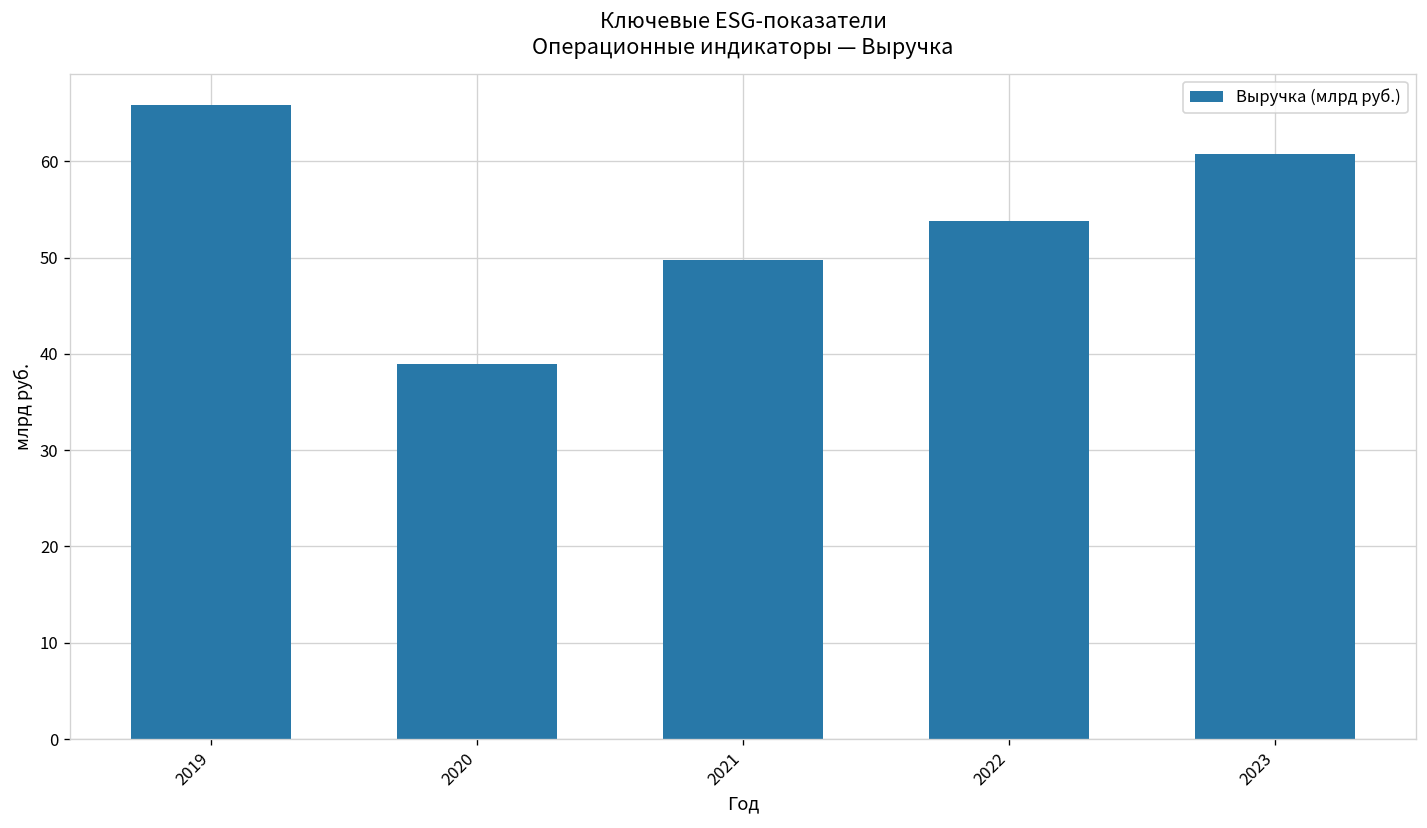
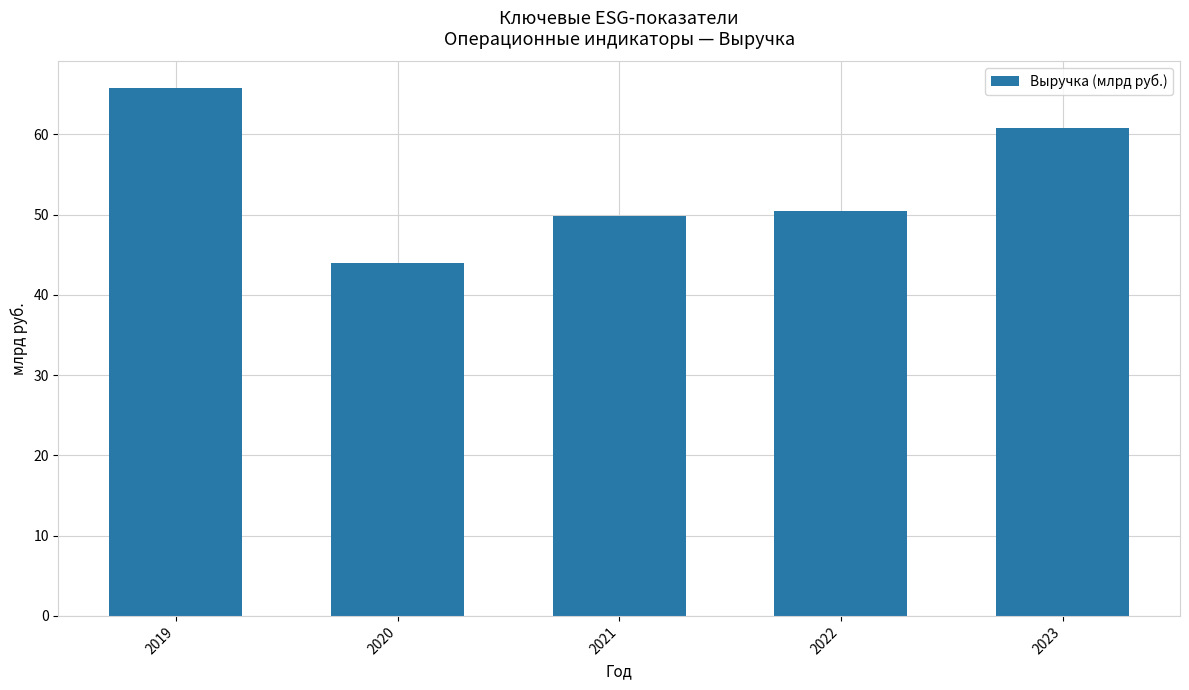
2020: 39 -> 44
2022: 54 -> 51
